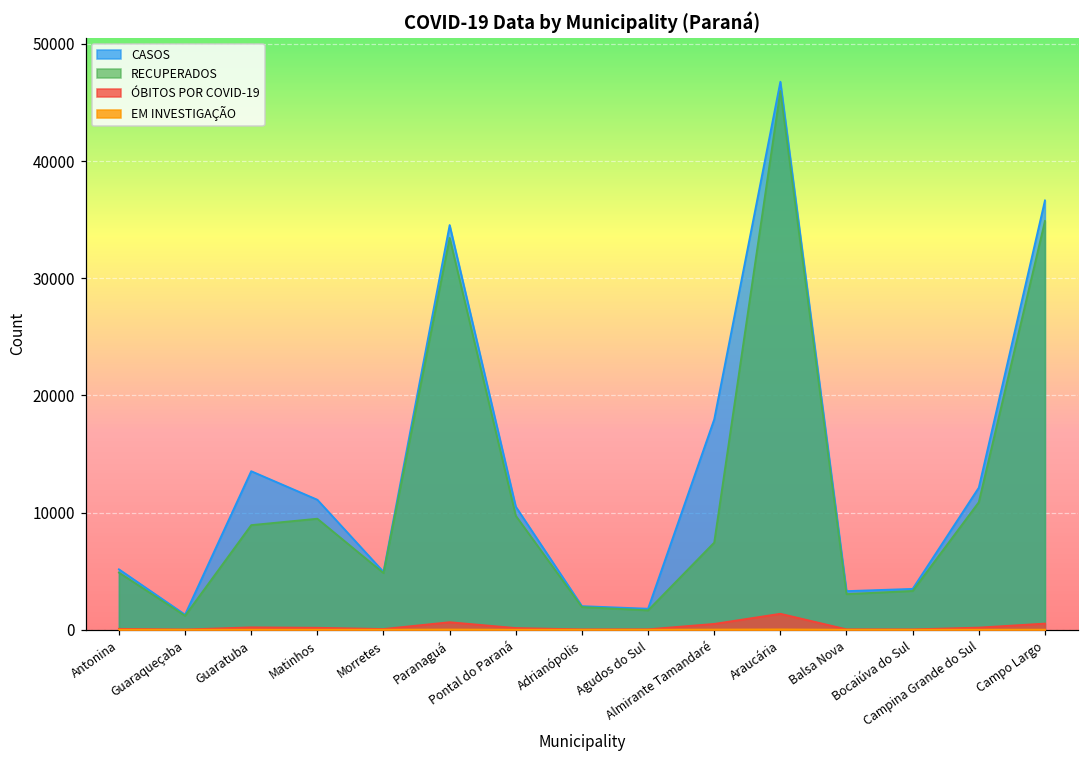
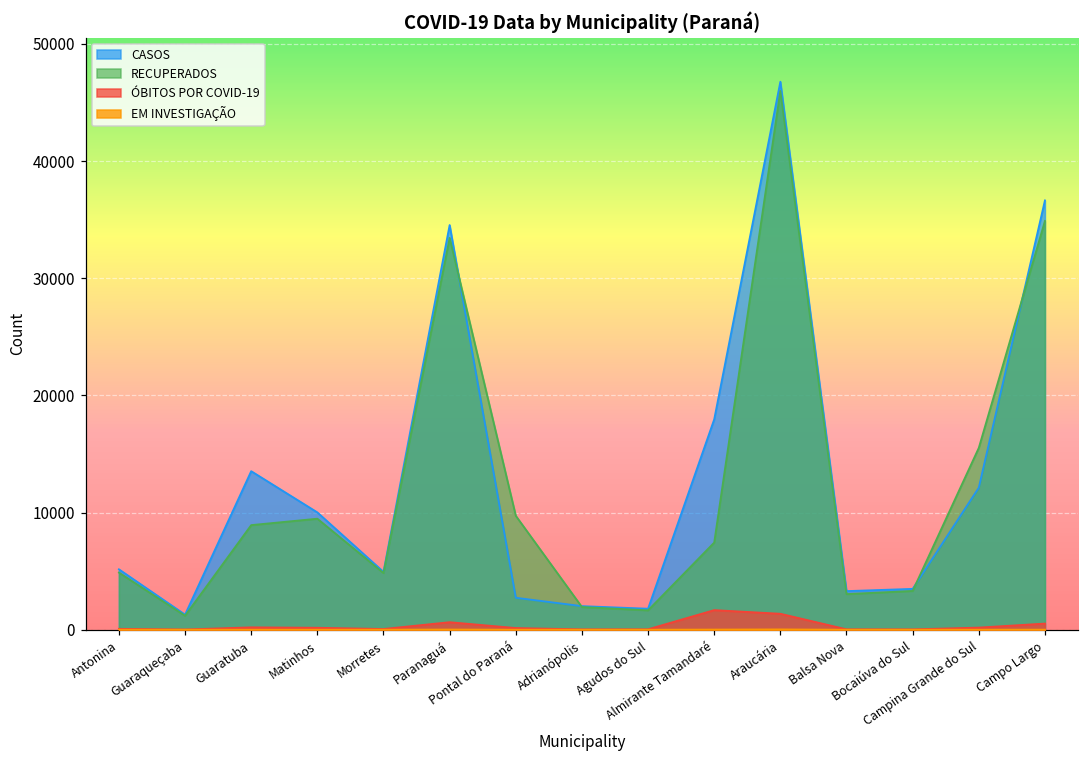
CASOS, Matinhos: 11100 -> 10000
CASOS, Pontal do Paraná: 10500 -> 2700
ÓBITOS POR COVID-19, Almirante Tamandaré: 500 -> 1700
RECUPERADOS, Campina Grande do Sul: 10900 -> 15500
